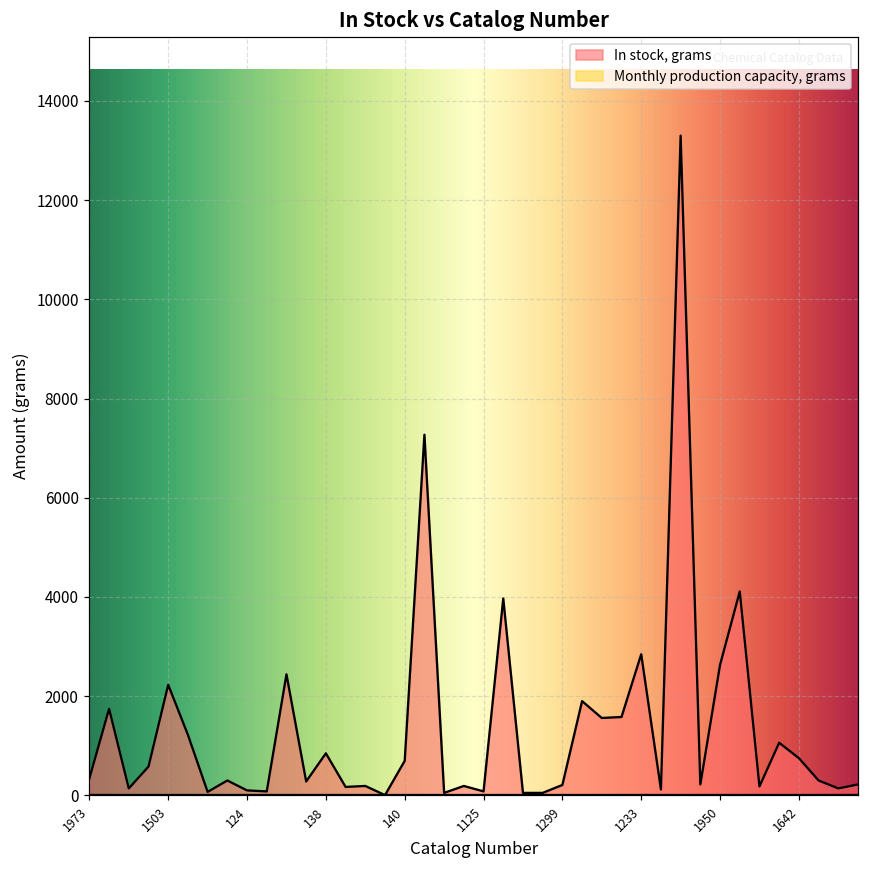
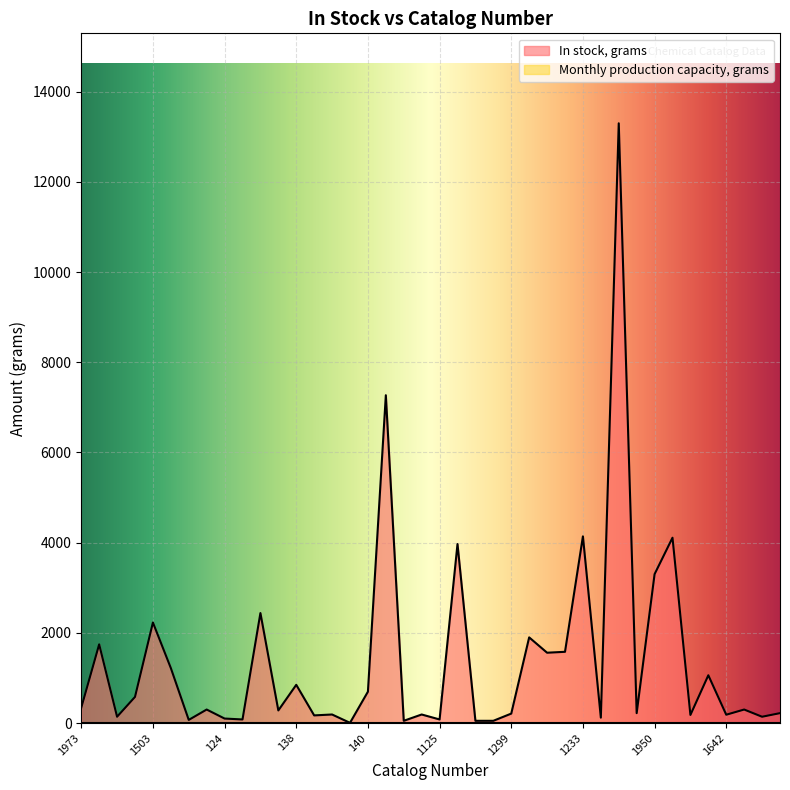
In stock, grams, 1233: 2800 -> 4100
In stock, grams, 1950: 2600 -> 3300
In stock, grams, 1642: 800 -> 200
